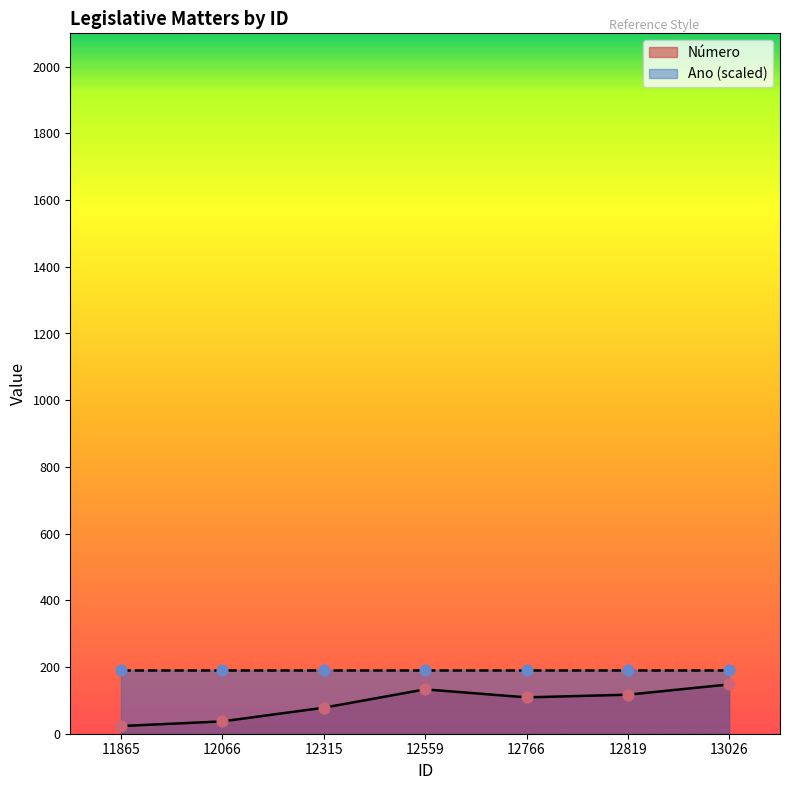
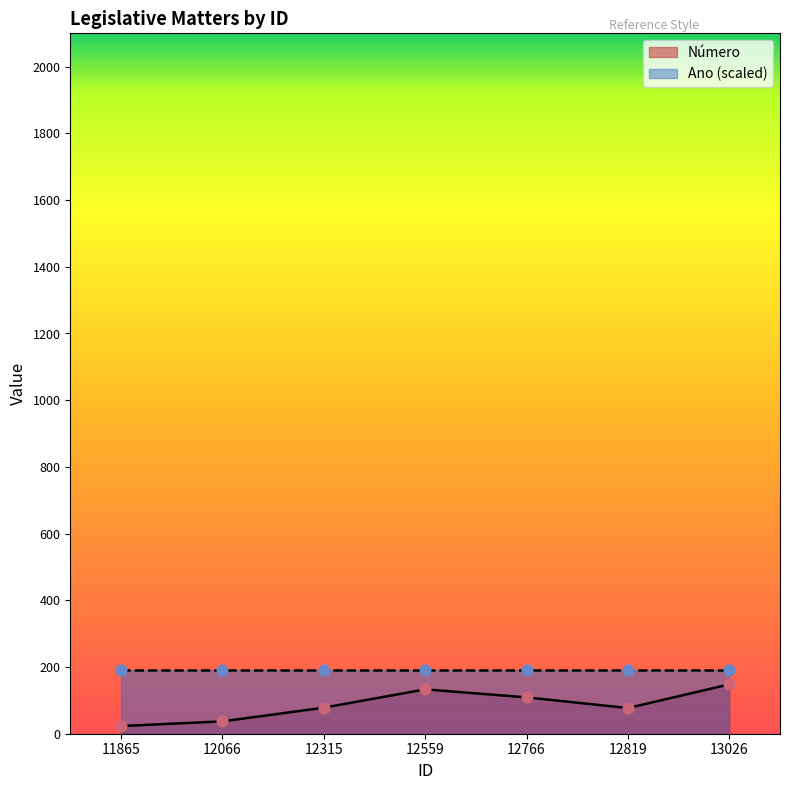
Número, 12819: 120 -> 80
